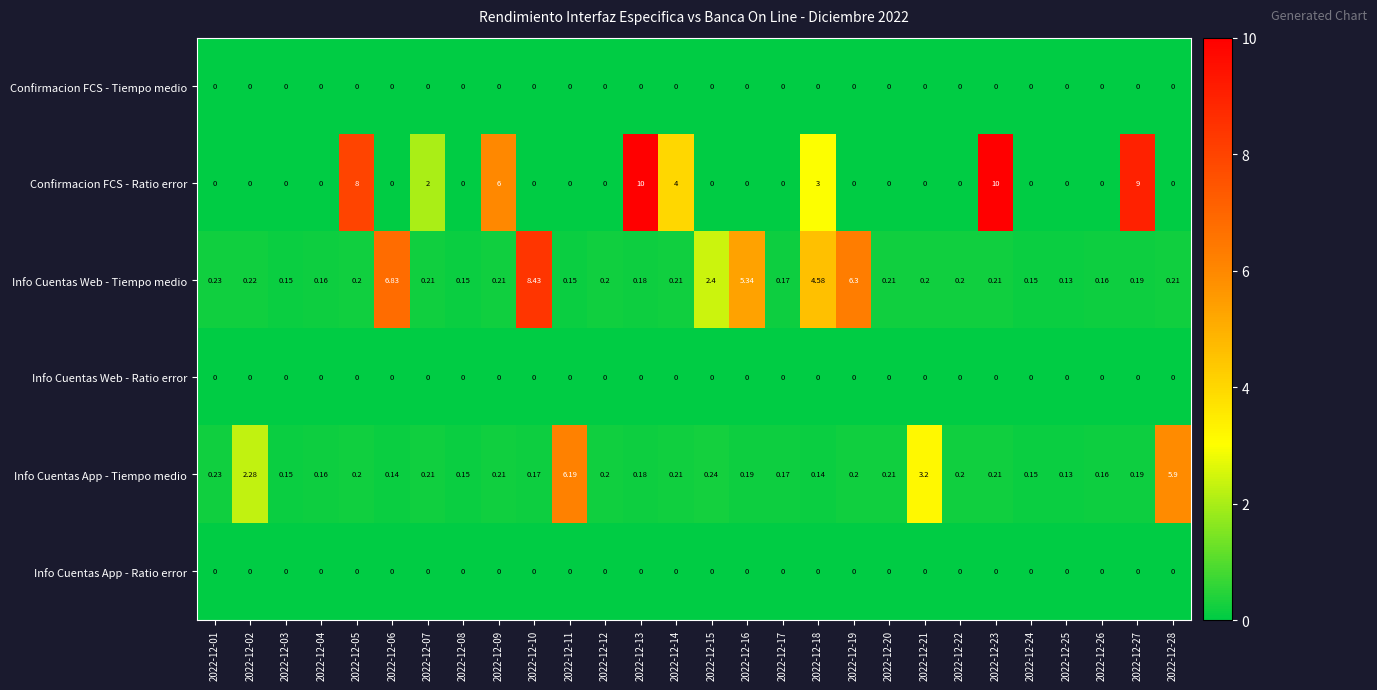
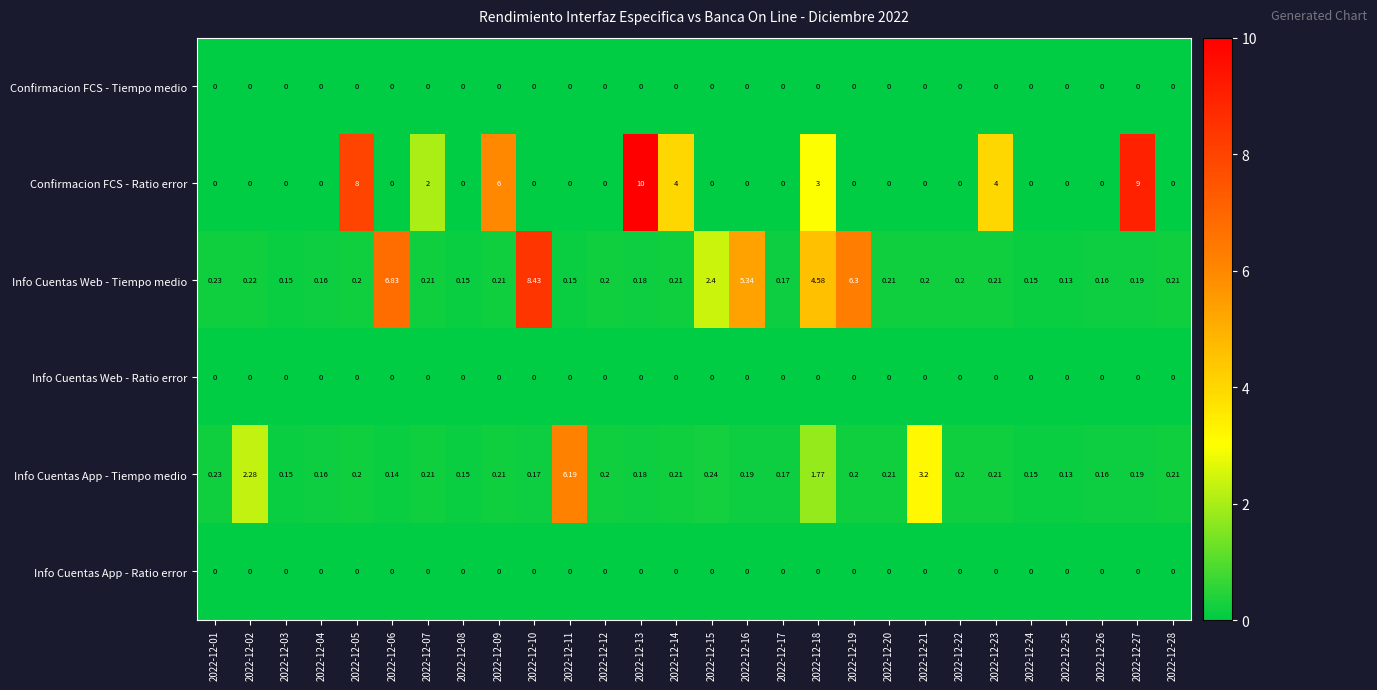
Confirmacion FCS - Ratio error, 2022-12-23: 10 -> 4
Info Cuentas App - Tiempo medio, 2022-12-18: 0.14 -> 1.77
Info Cuentas App - Tiempo medio, 2022-12-28: 5.9 -> 0.21
